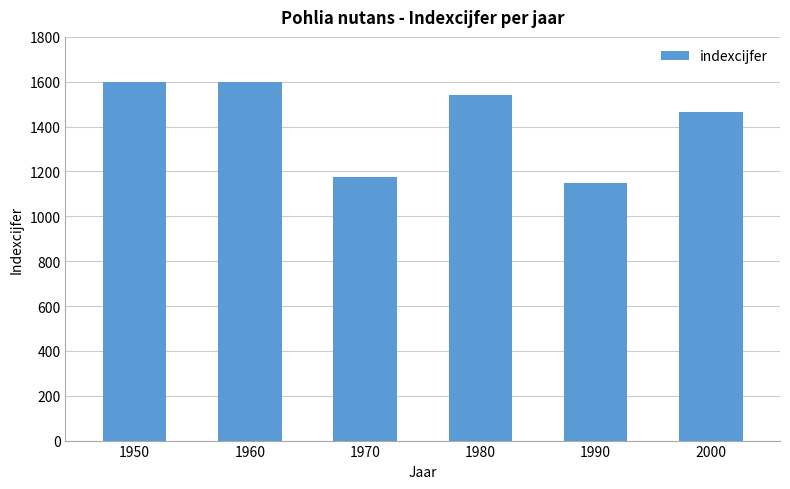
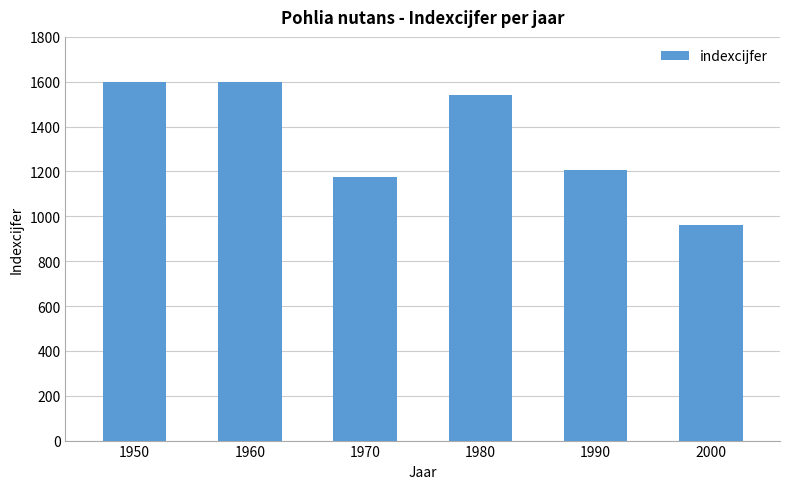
1990: 1150 -> 1210
2000: 1470 -> 960
